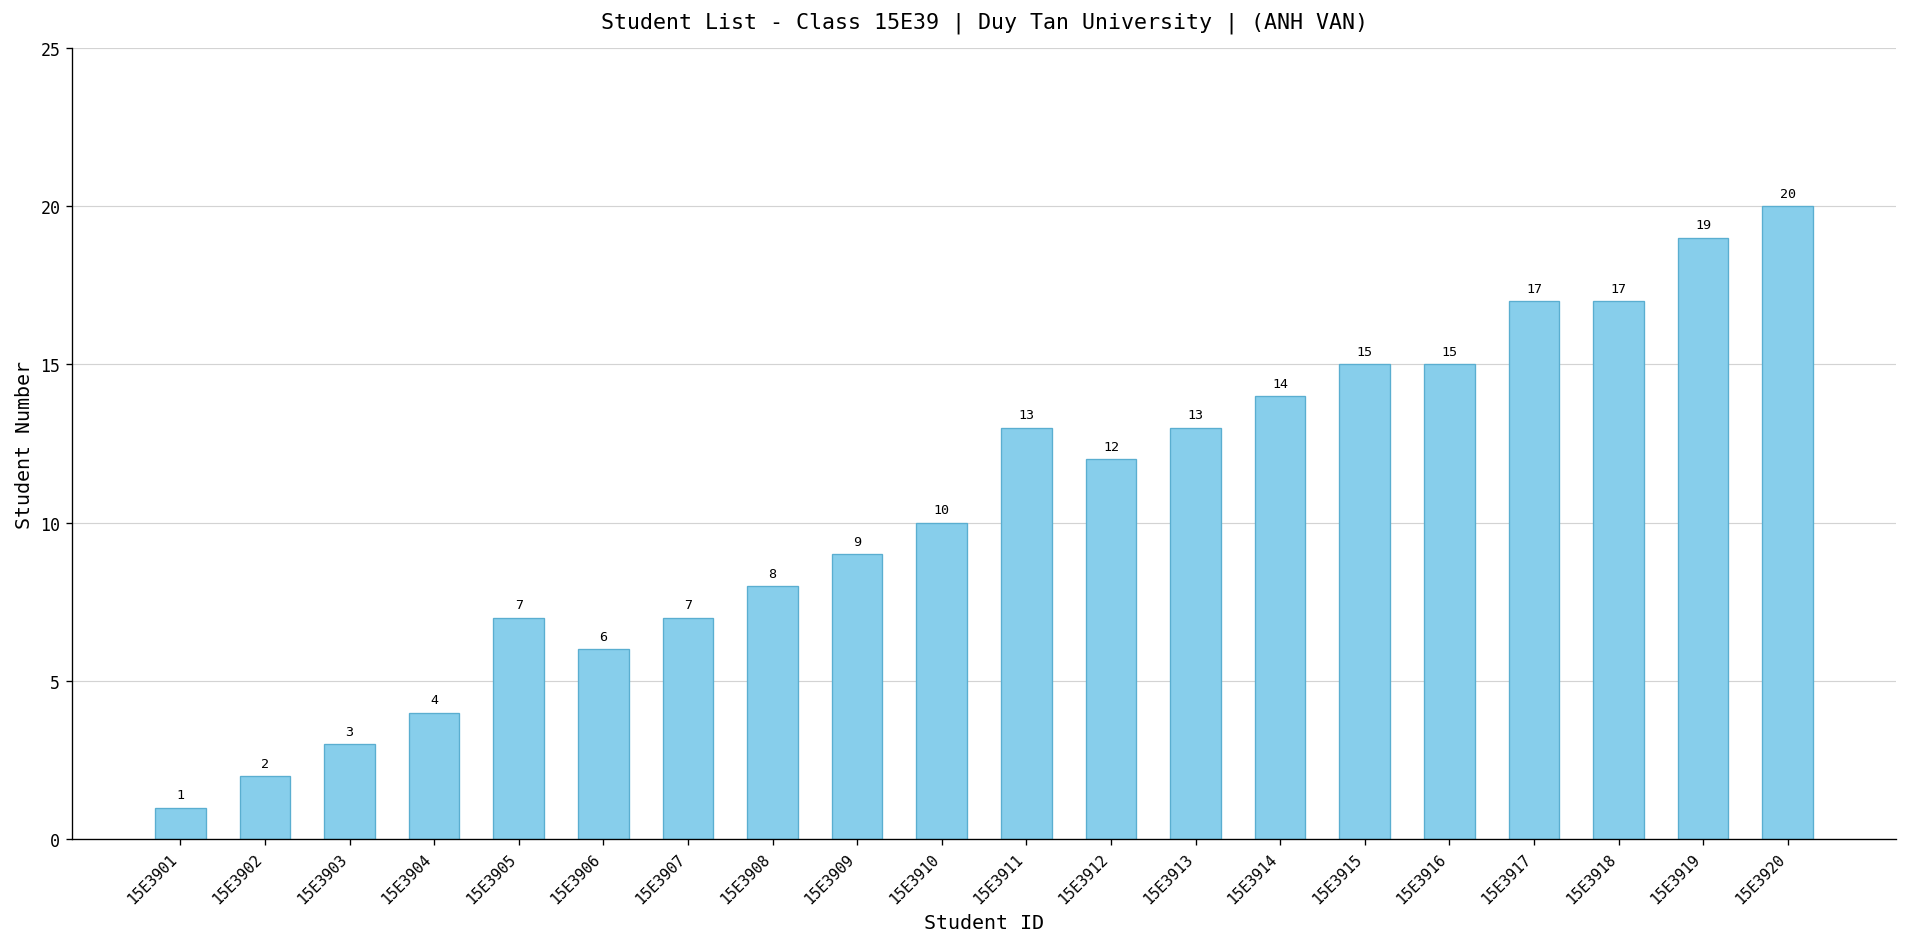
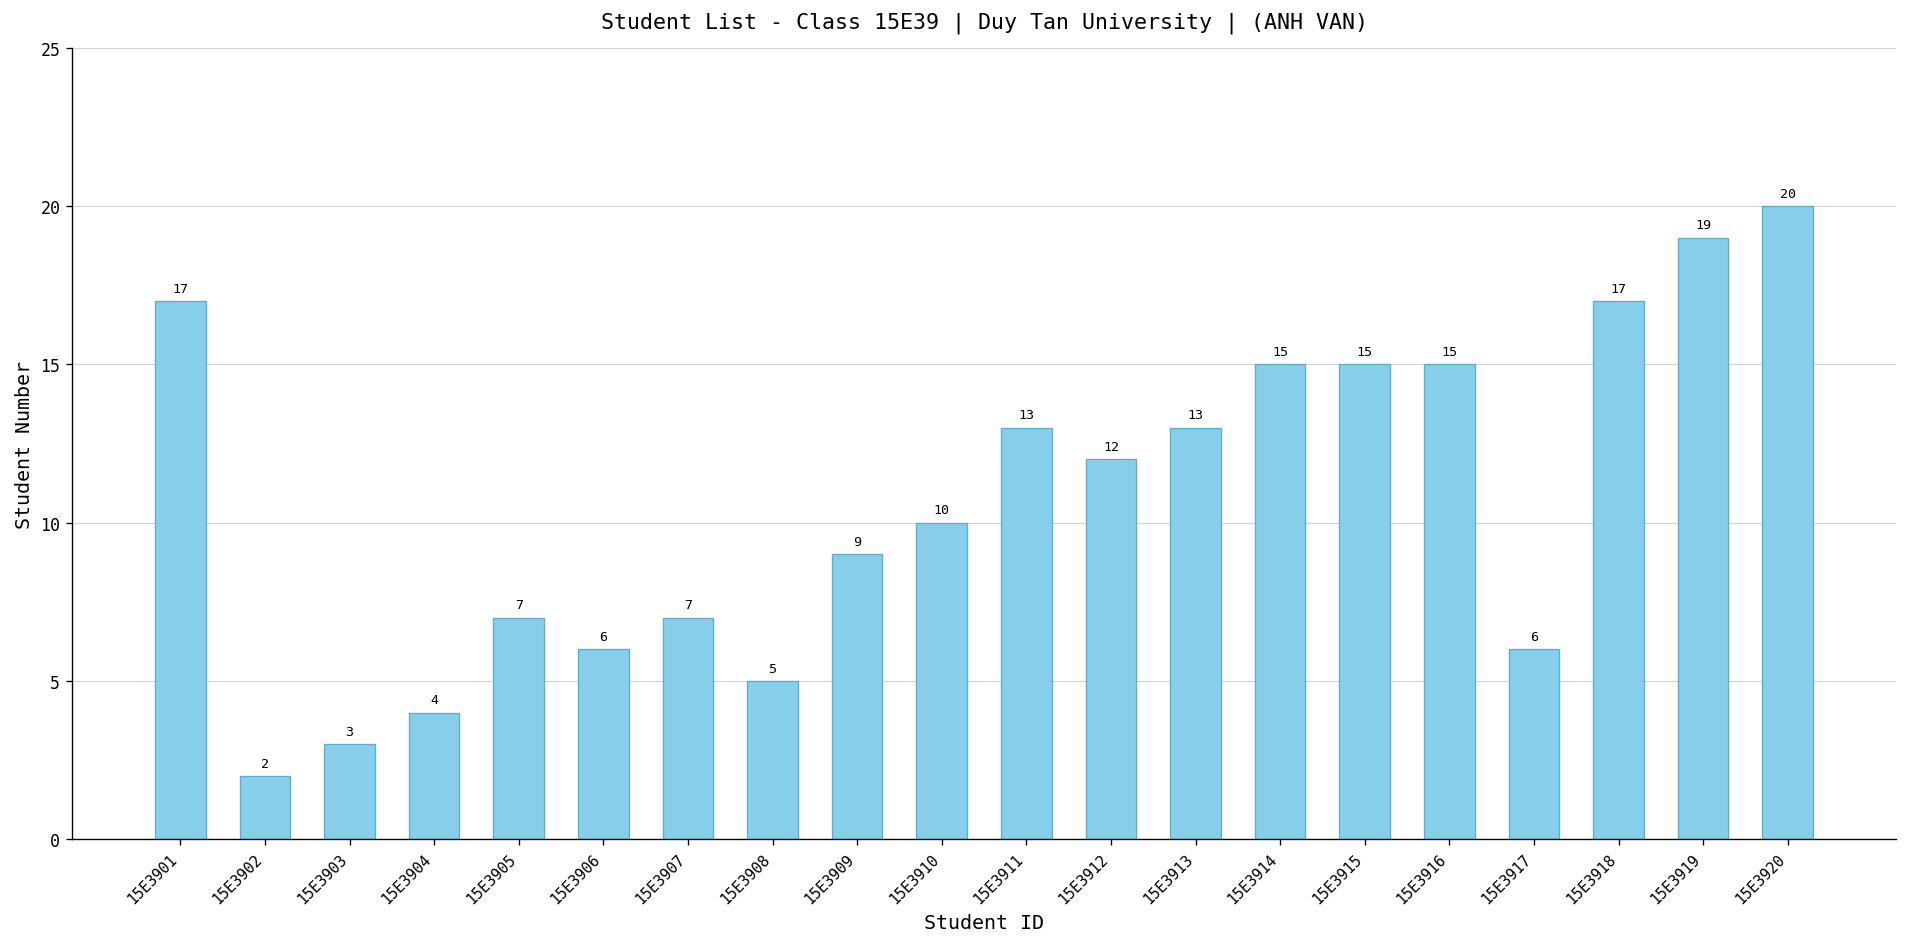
15E3901: 1 -> 17
15E3908: 8 -> 5
15E3914: 14 -> 15
15E3917: 17 -> 6
